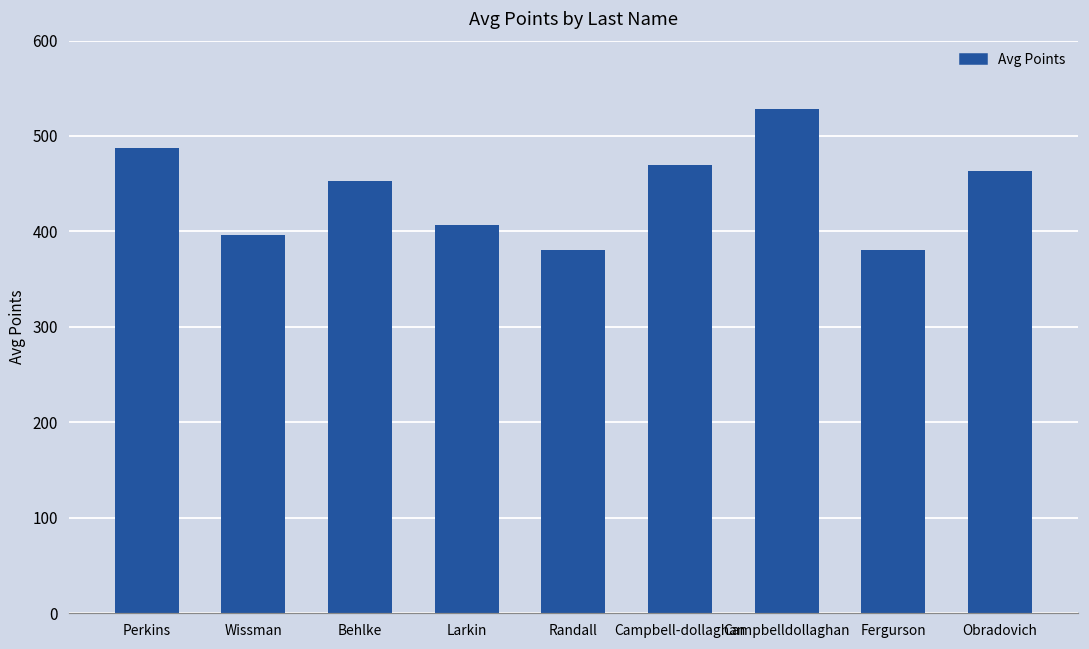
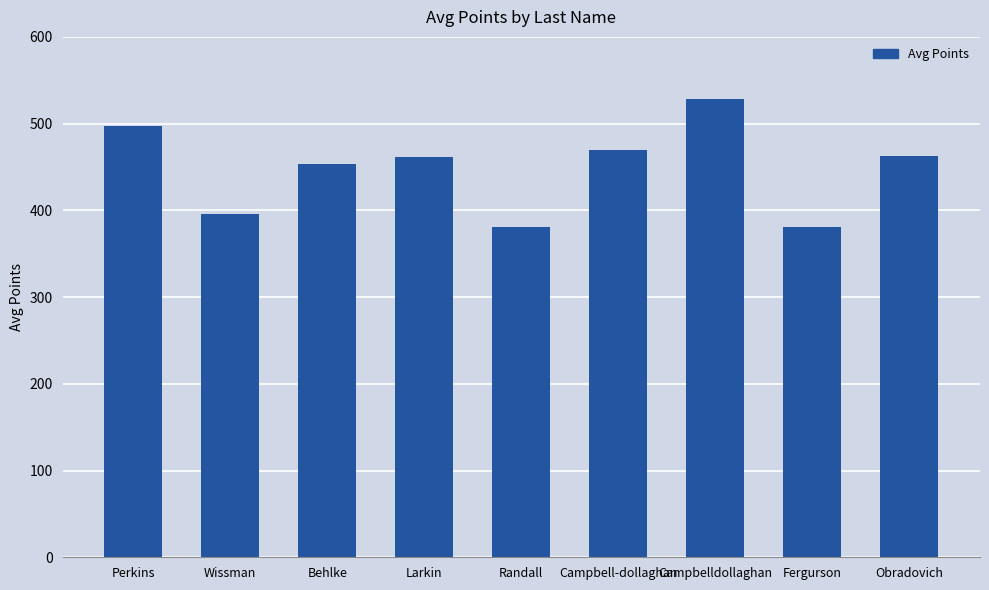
Perkins: 490 -> 500
Larkin: 410 -> 460
